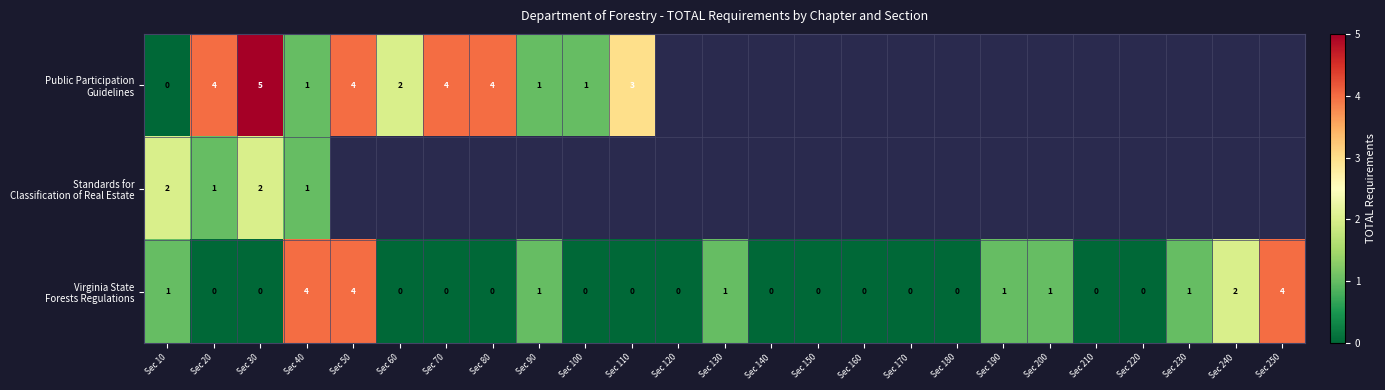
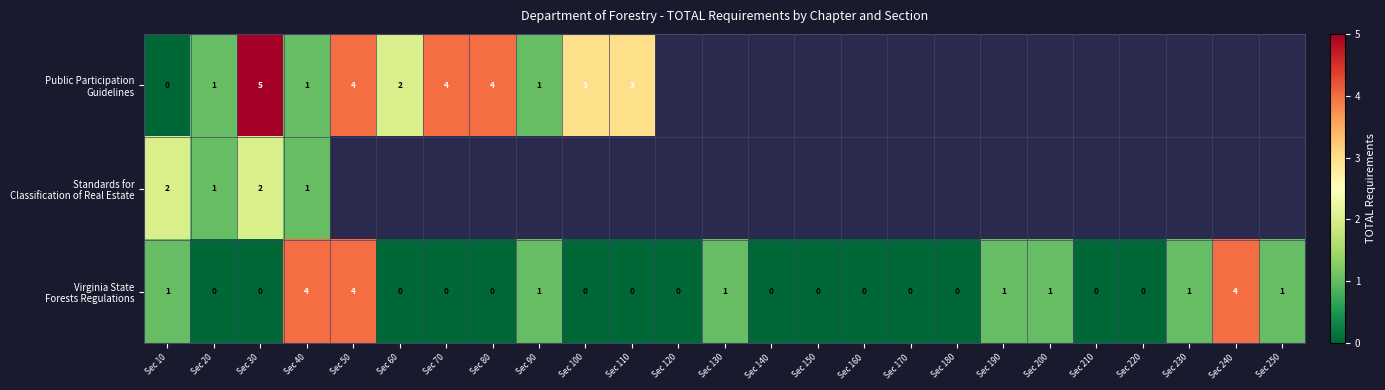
Public Participation Guidelines, Sec 20: 4 -> 1
Public Participation Guidelines, Sec 100: 1 -> 3
Virginia State Forests Regulations, Sec 240: 2 -> 4
Virginia State Forests Regulations, Sec 250: 4 -> 1
